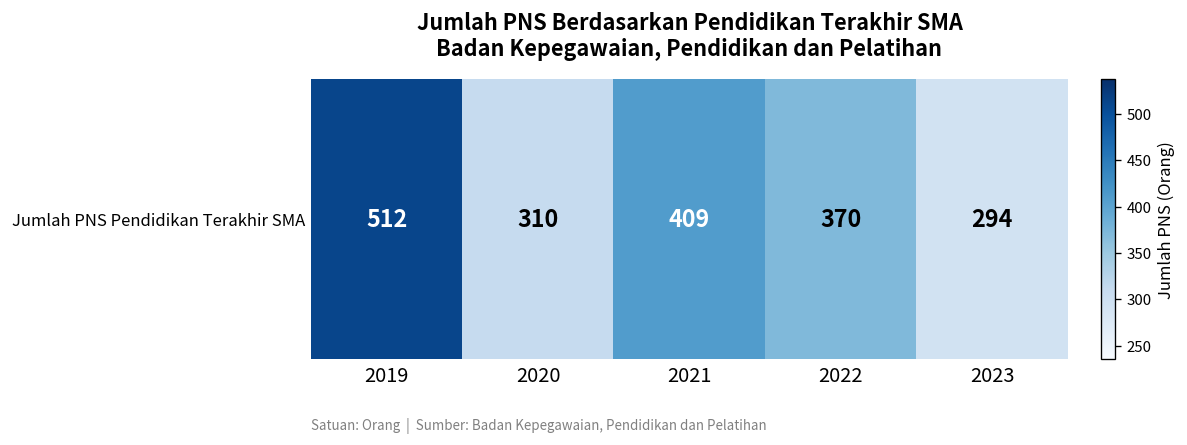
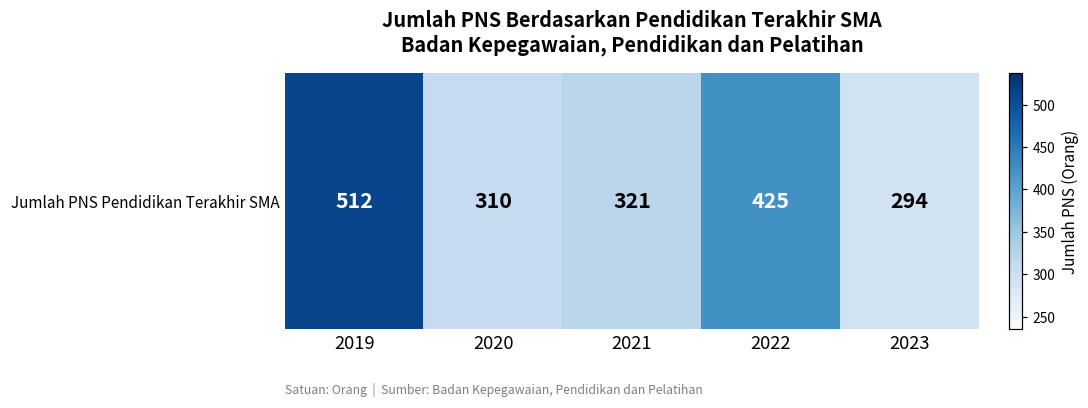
Jumlah PNS Pendidikan Terakhir SMA, 2021: 409 -> 321
Jumlah PNS Pendidikan Terakhir SMA, 2022: 370 -> 425
